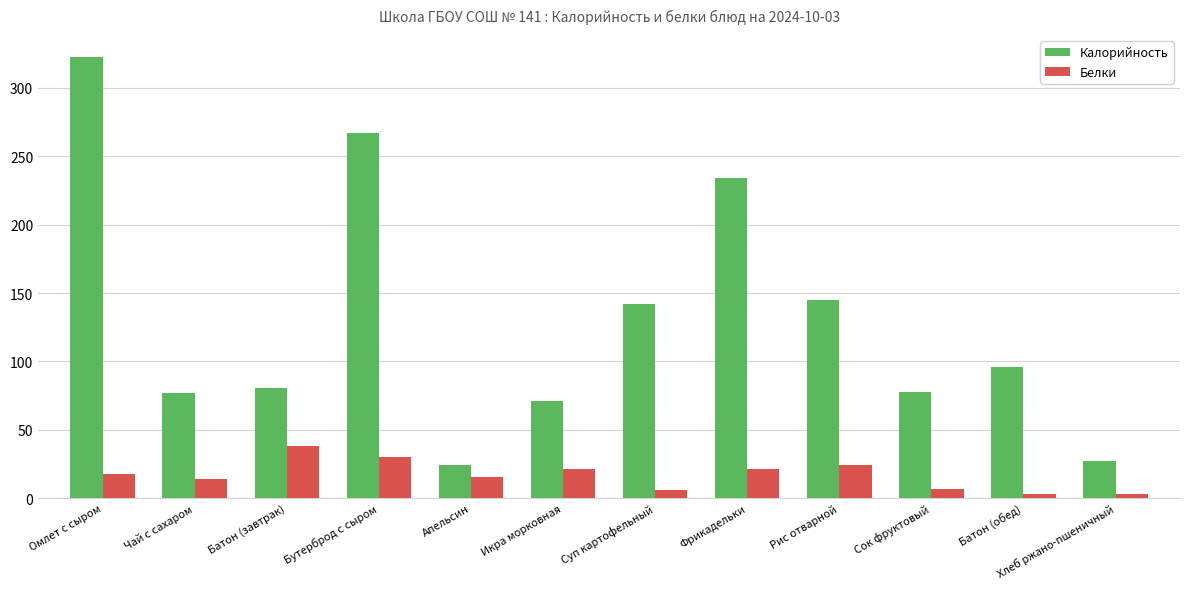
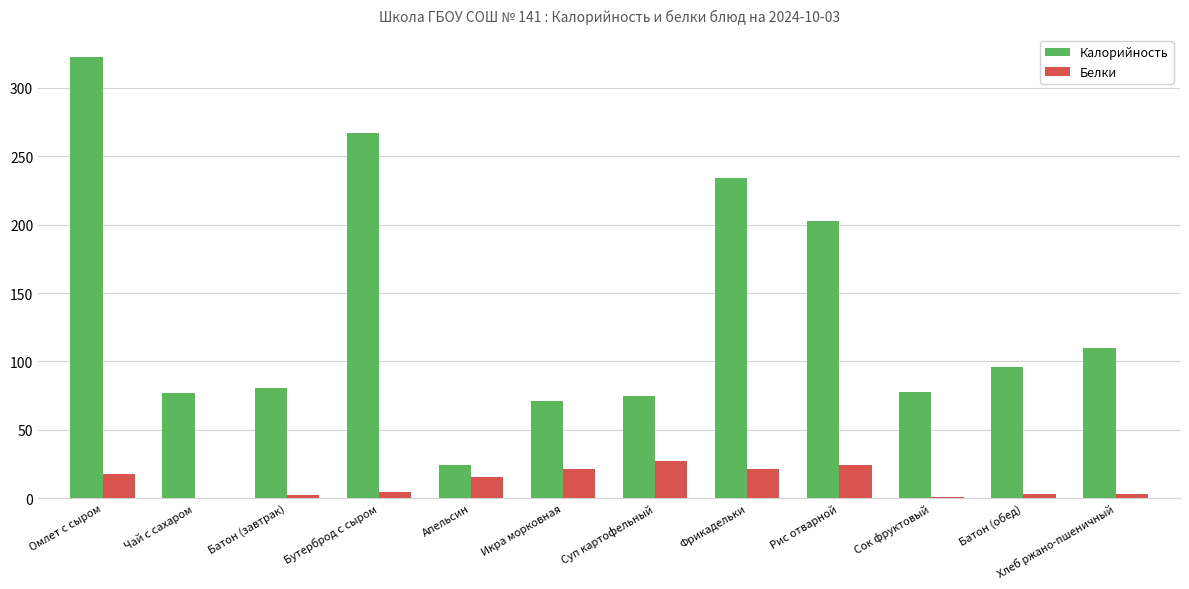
Белки, Чай с сахаром: 14 -> 0
Белки, Батон (завтрак): 38 -> 2
Белки, Бутерброд с сыром: 30 -> 5
Калорийность, Суп картофельный: 142 -> 75
Белки, Суп картофельный: 6 -> 27
Калорийность, Рис отварной: 145 -> 203
Белки, Сок фруктовый: 7 -> 1
Калорийность, Хлеб ржано-пшеничный: 27 -> 110
